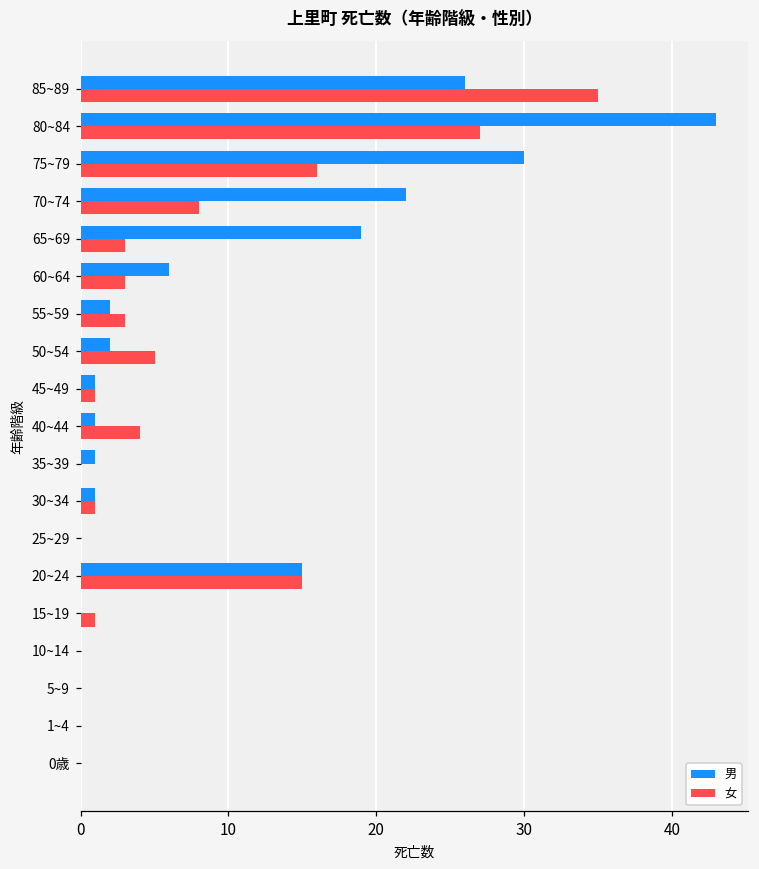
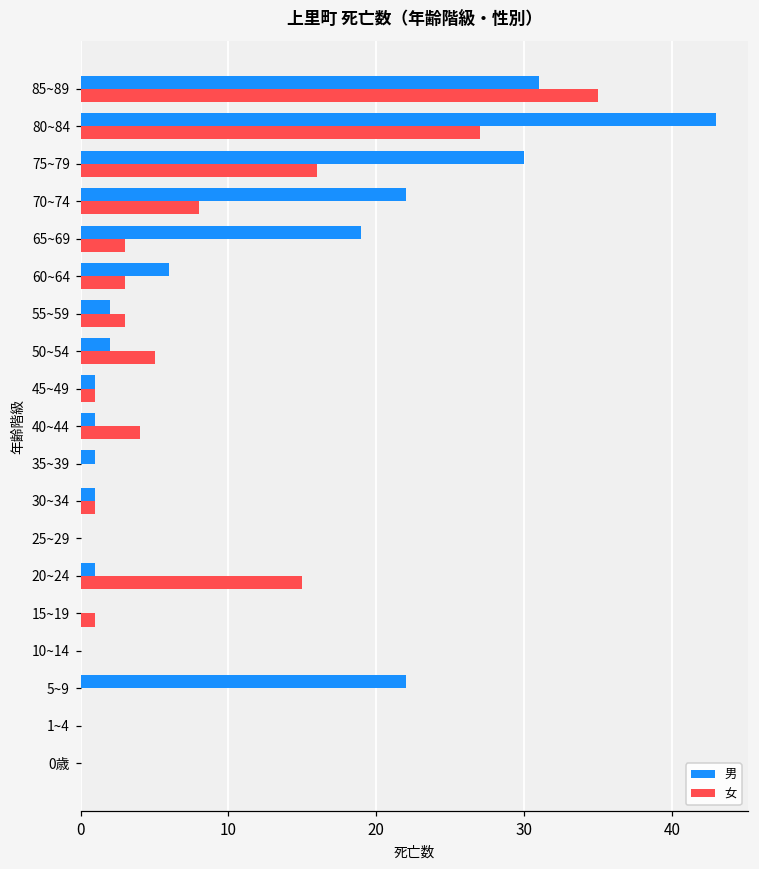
男, 85~89: 26 -> 31
男, 20~24: 15 -> 1
男, 5~9: 0 -> 22
